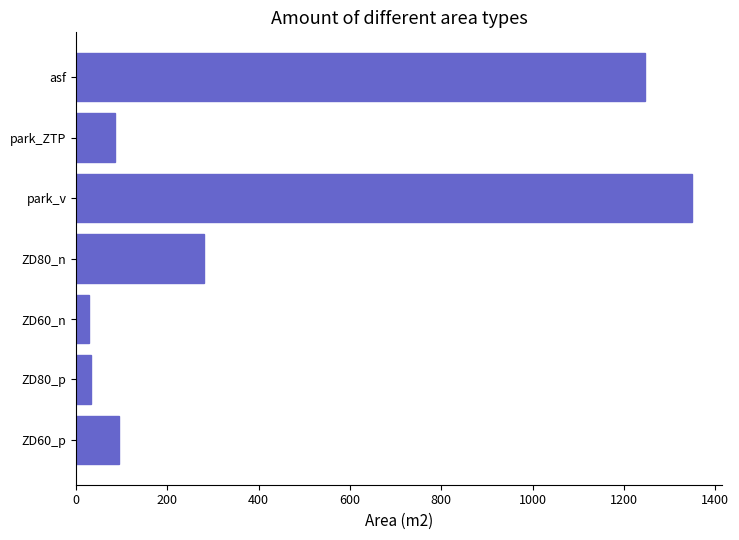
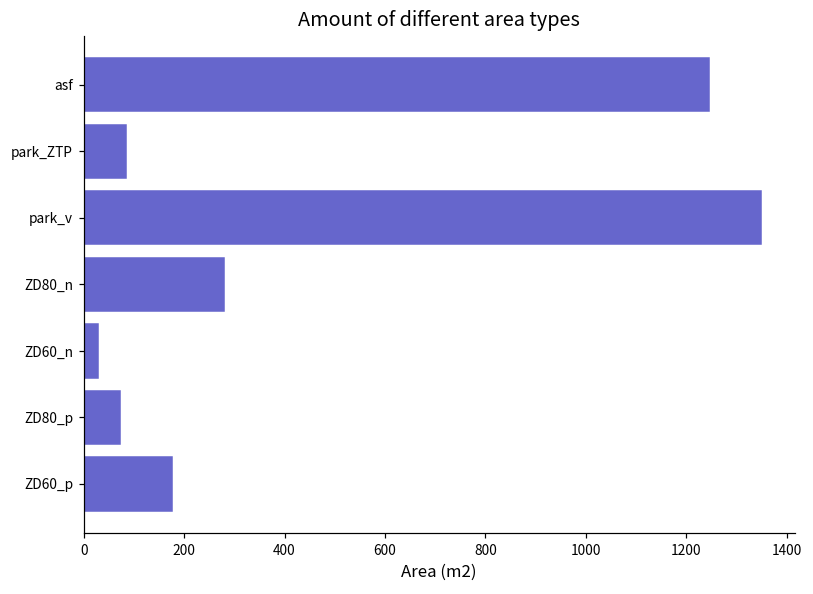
ZD80_p: 30 -> 70
ZD60_p: 90 -> 180
